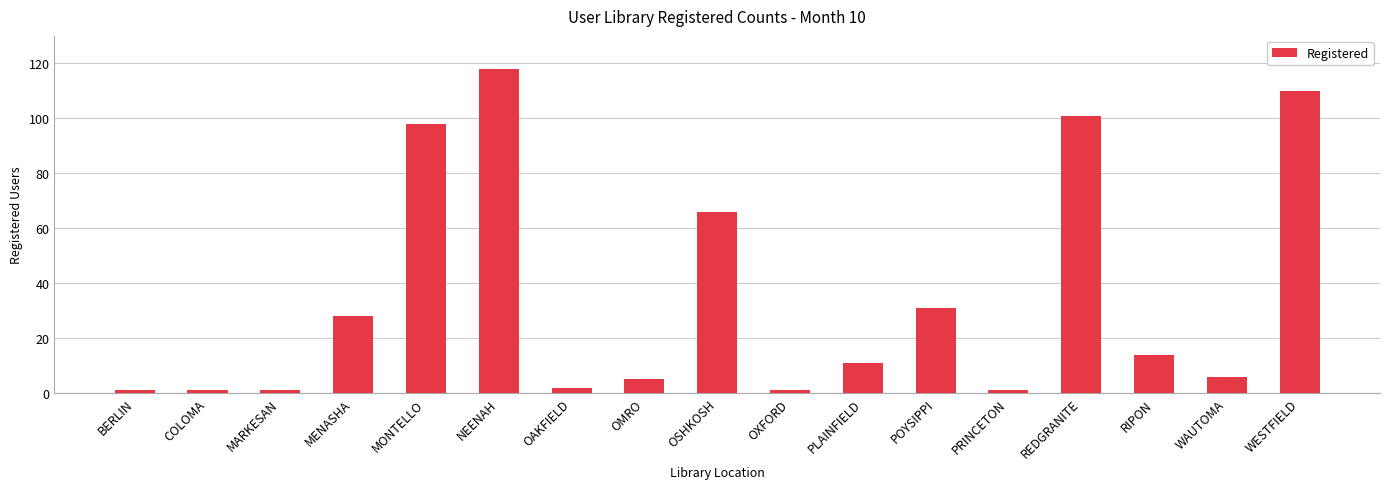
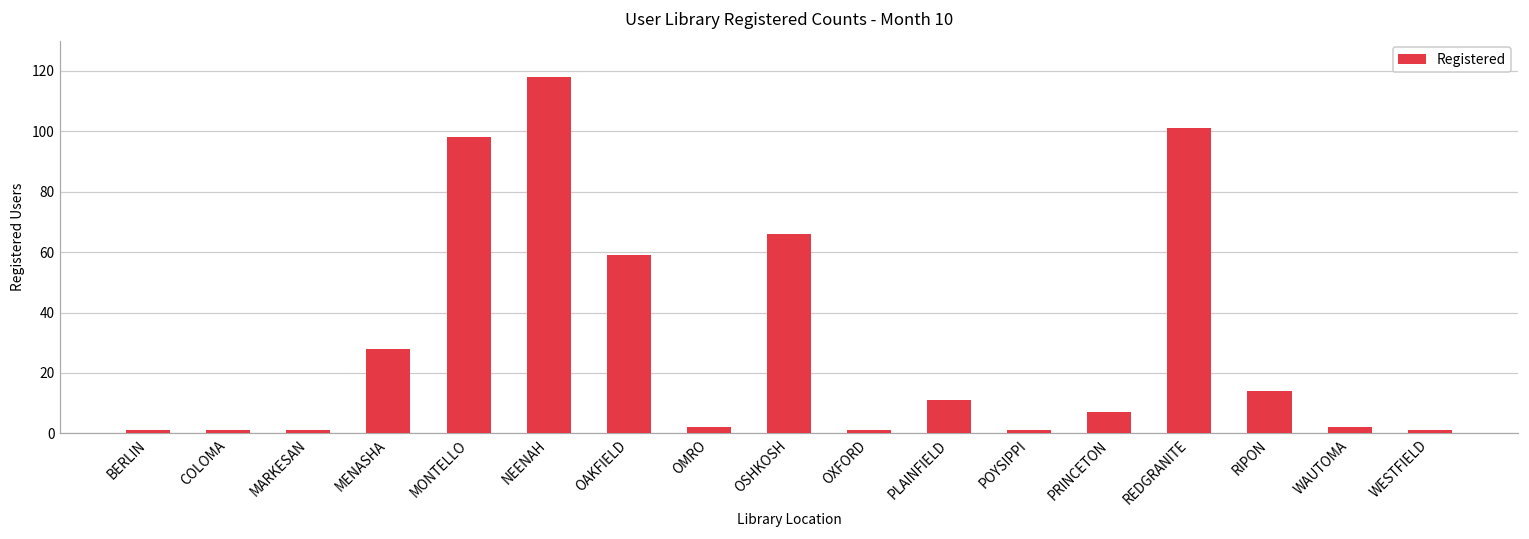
OAKFIELD: 2 -> 59
OMRO: 5 -> 2
POYSIPPI: 31 -> 1
PRINCETON: 1 -> 7
WAUTOMA: 6 -> 2
WESTFIELD: 110 -> 1
